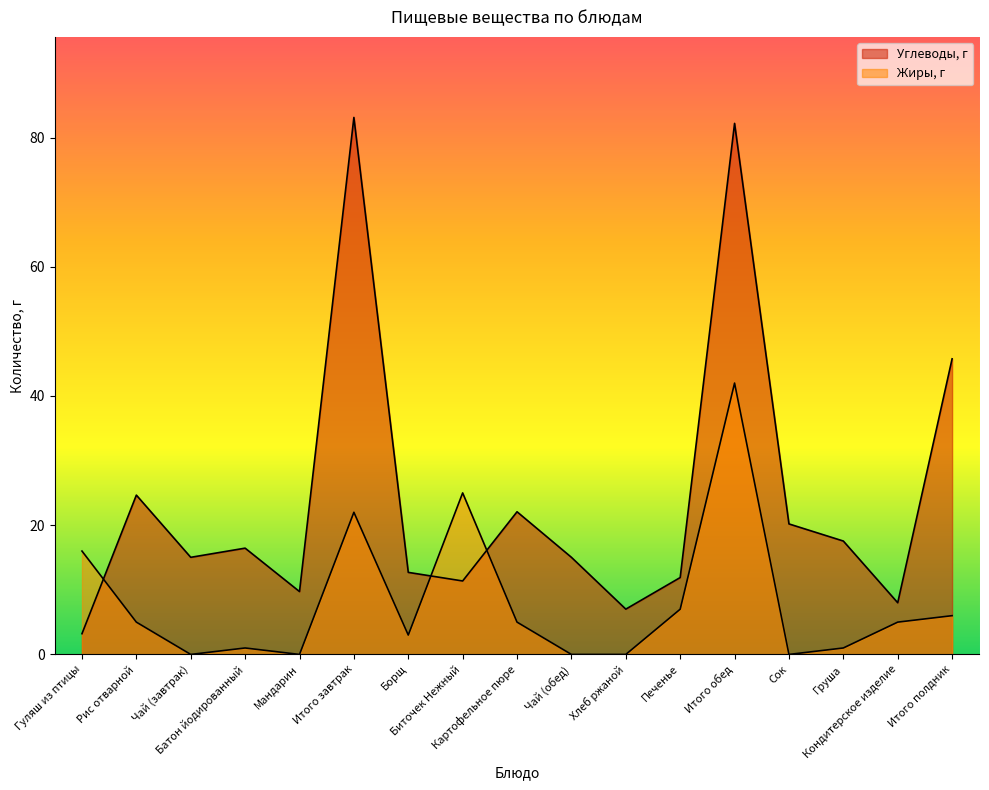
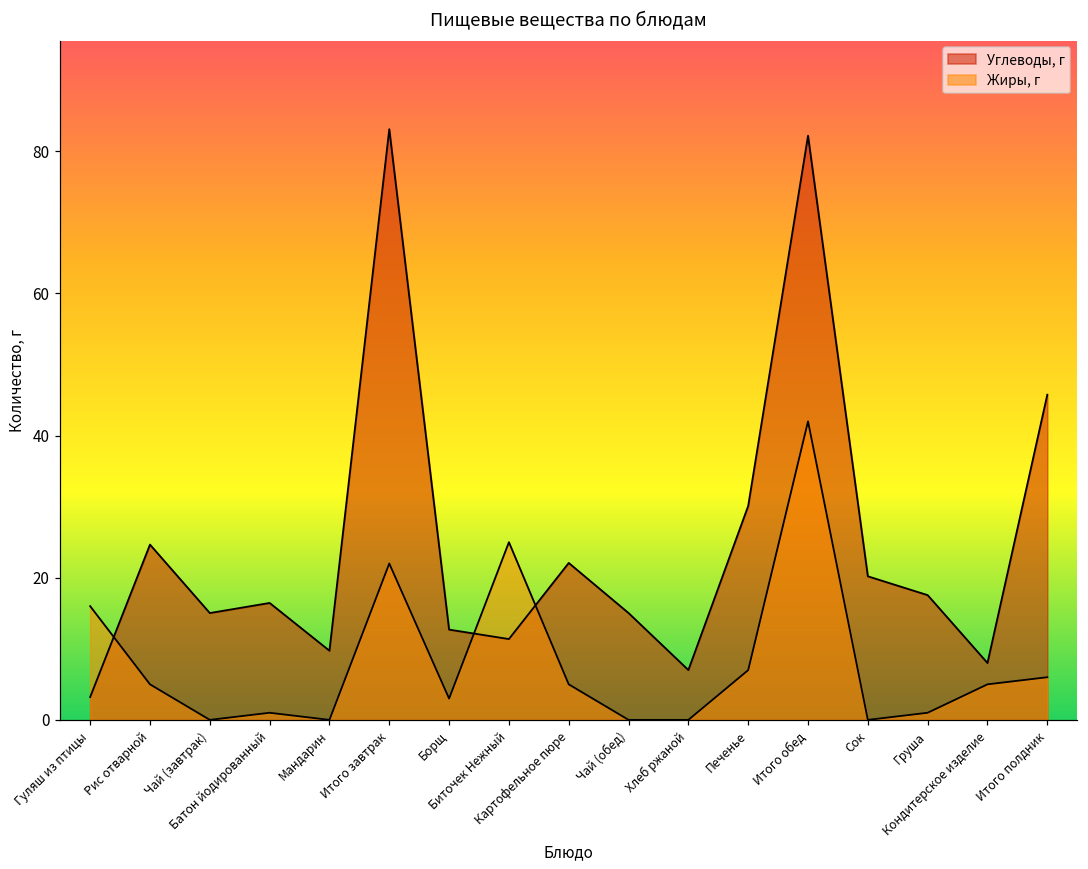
Углеводы, г, Печенье: 12 -> 30
